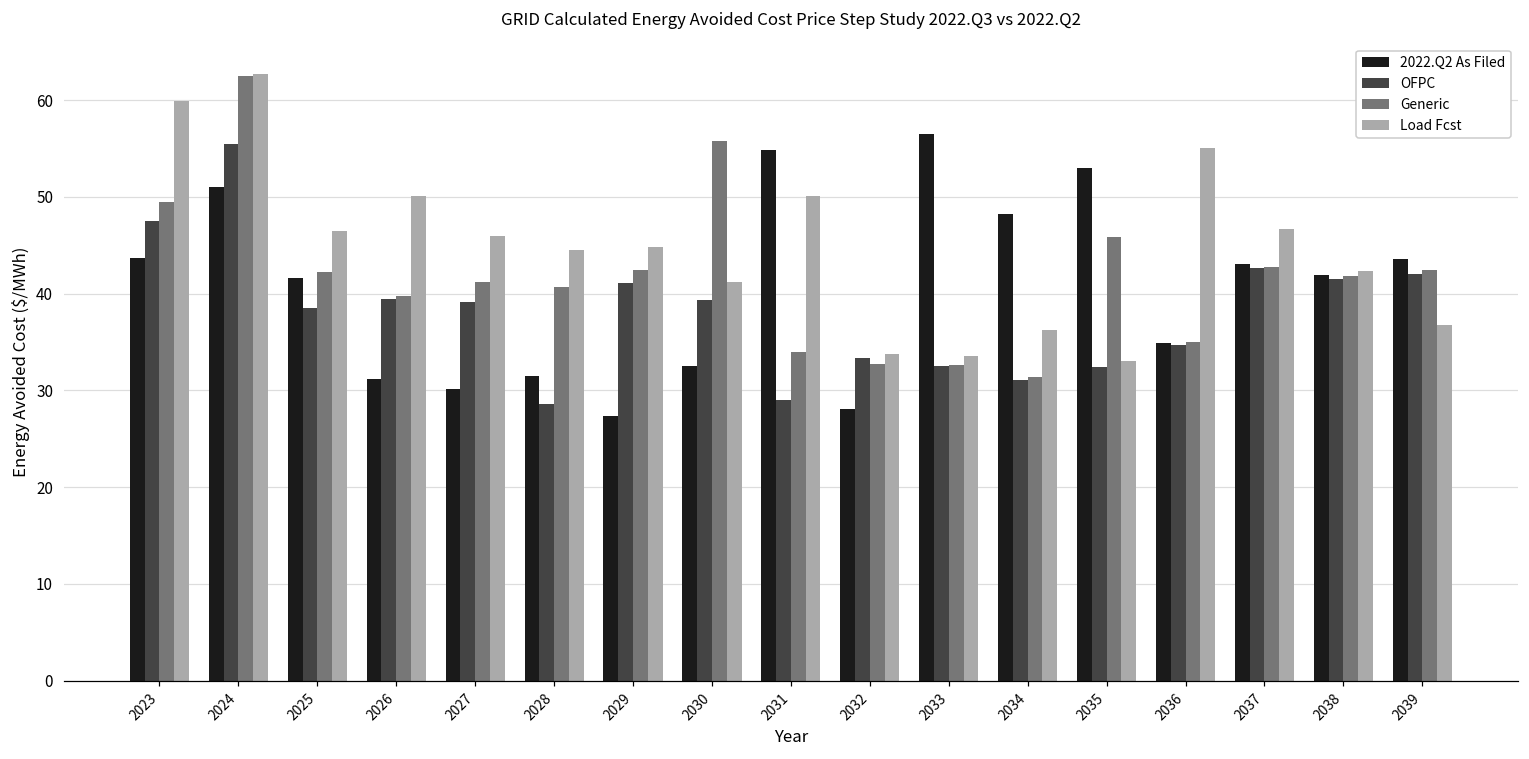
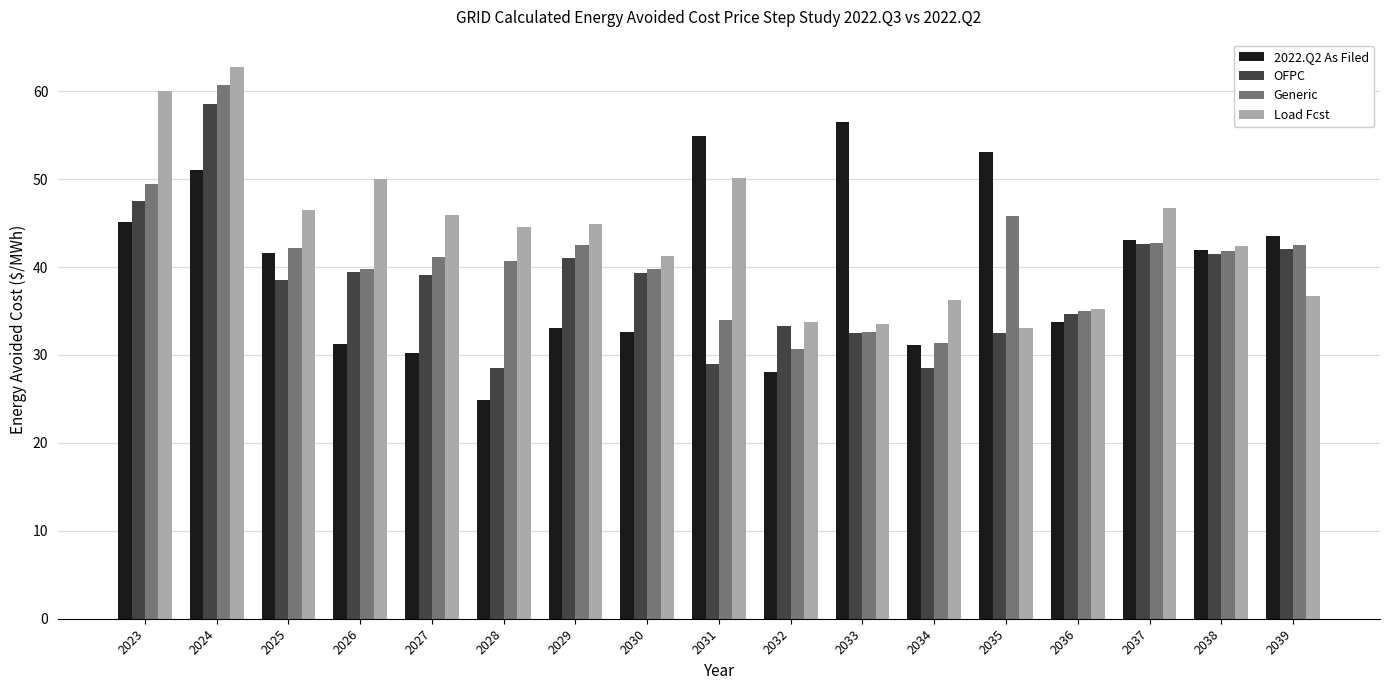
2022.Q2 As Filed, 2023: 44 -> 45
OFPC, 2024: 55 -> 59
Generic, 2024: 63 -> 61
2022.Q2 As Filed, 2028: 32 -> 25
2022.Q2 As Filed, 2029: 27 -> 33
Generic, 2030: 56 -> 40
Generic, 2032: 33 -> 31
2022.Q2 As Filed, 2034: 48 -> 31
OFPC, 2034: 31 -> 29
2022.Q2 As Filed, 2036: 35 -> 34
Load Fcst, 2036: 55 -> 35
